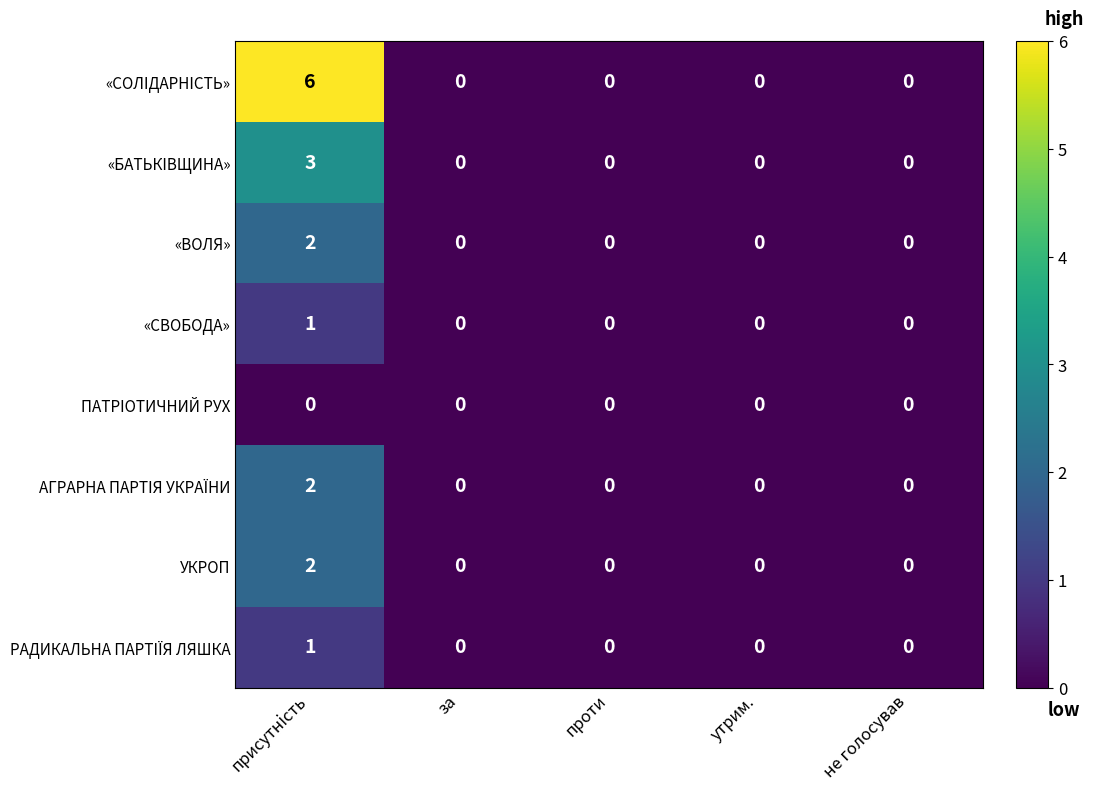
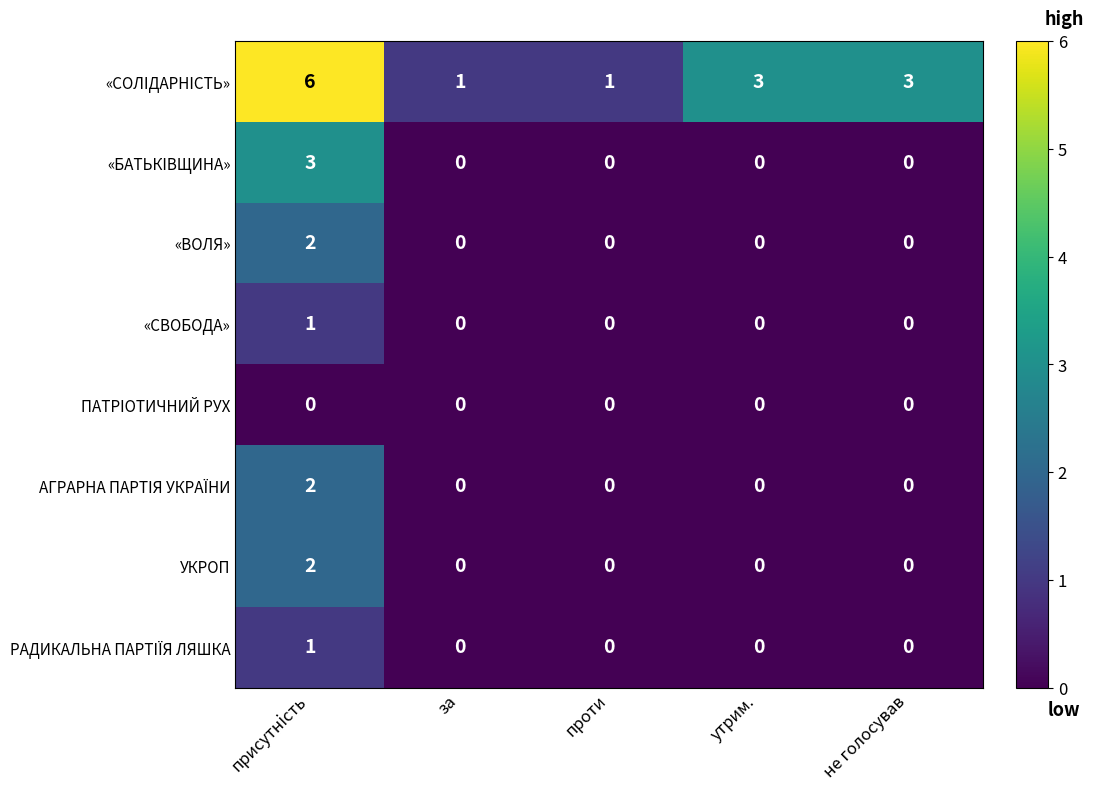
«СОЛІДАРНІСТЬ», за: 0 -> 1
«СОЛІДАРНІСТЬ», проти: 0 -> 1
«СОЛІДАРНІСТЬ», утрим.: 0 -> 3
«СОЛІДАРНІСТЬ», не голосував: 0 -> 3
